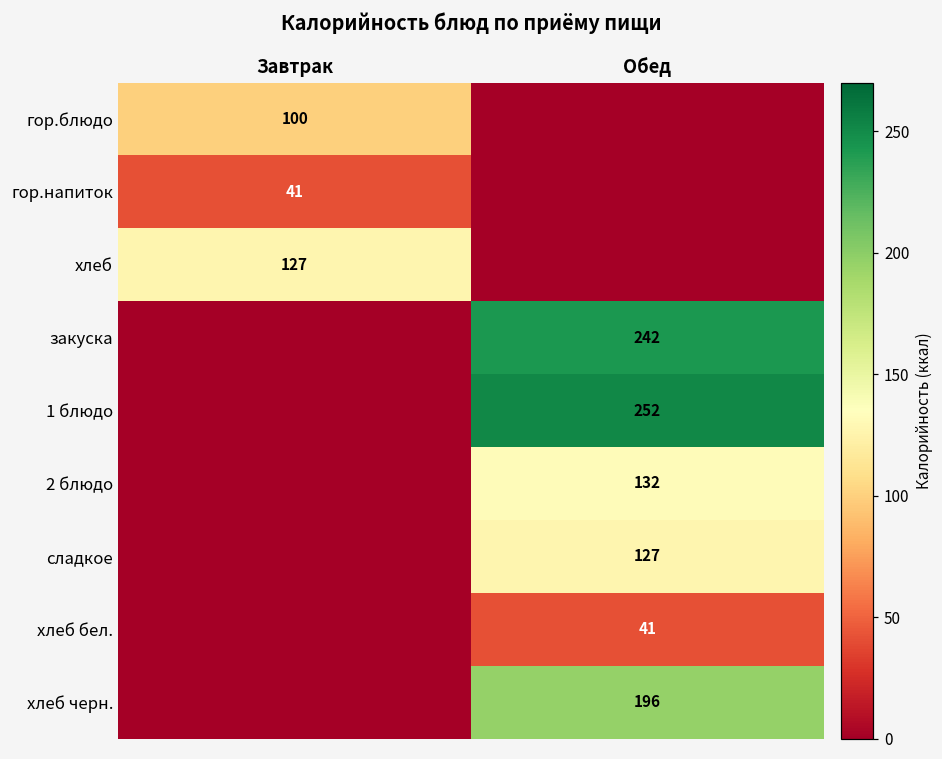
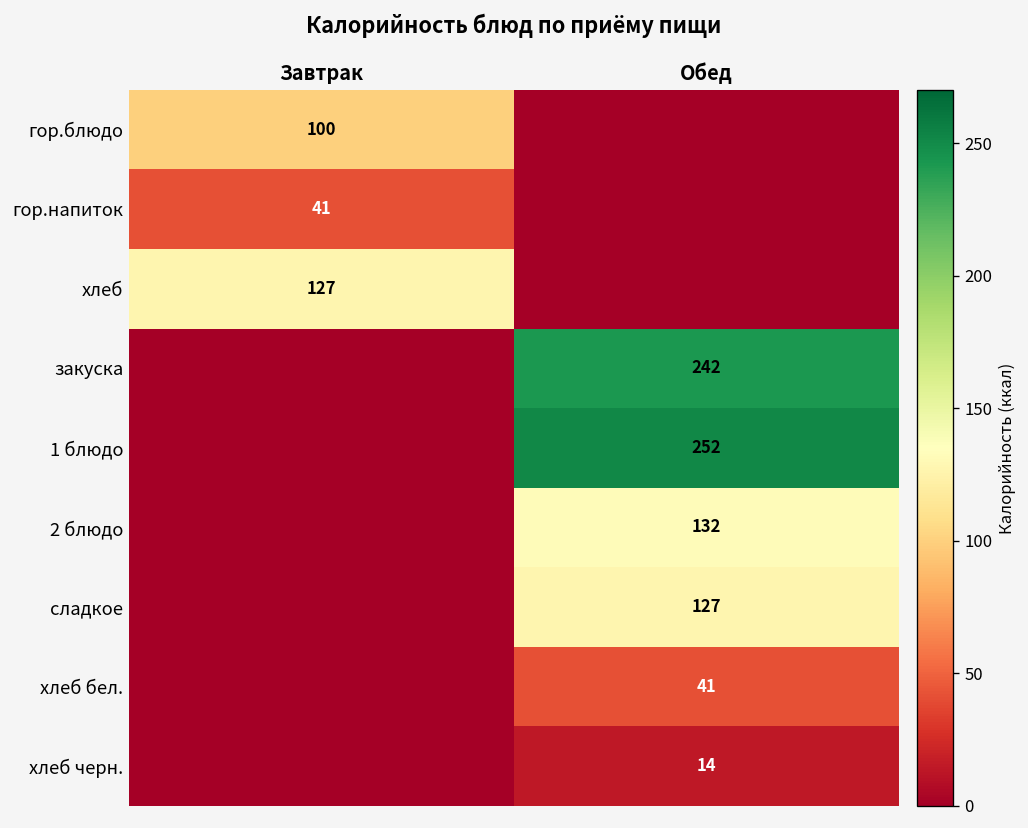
хлеб черн., Обед: 196 -> 14
